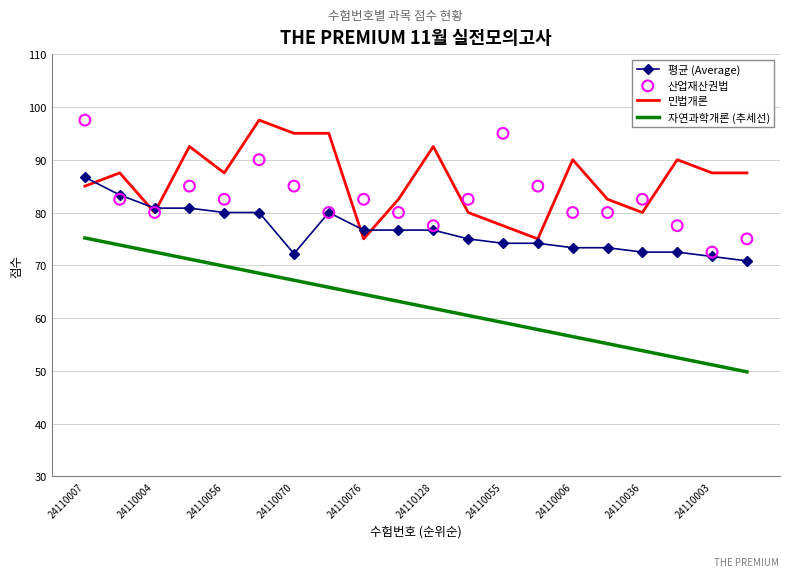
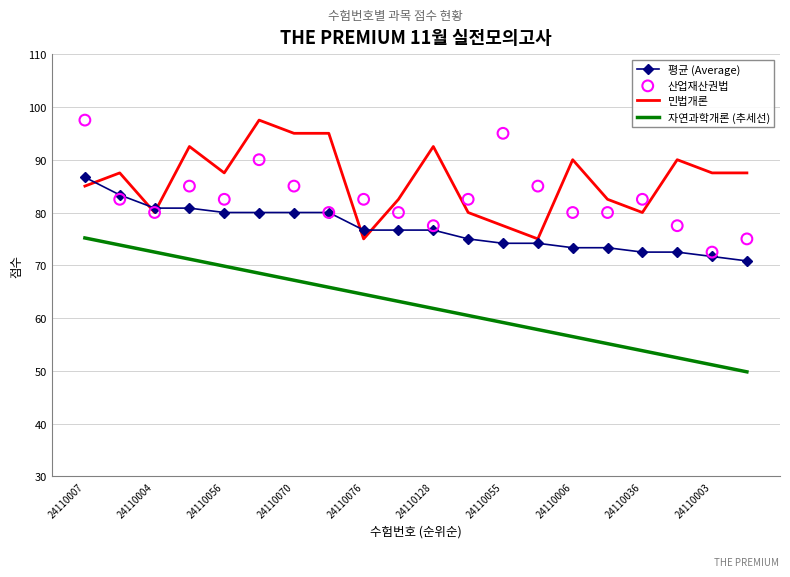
평균 (Average), 24110070: 72 -> 80
